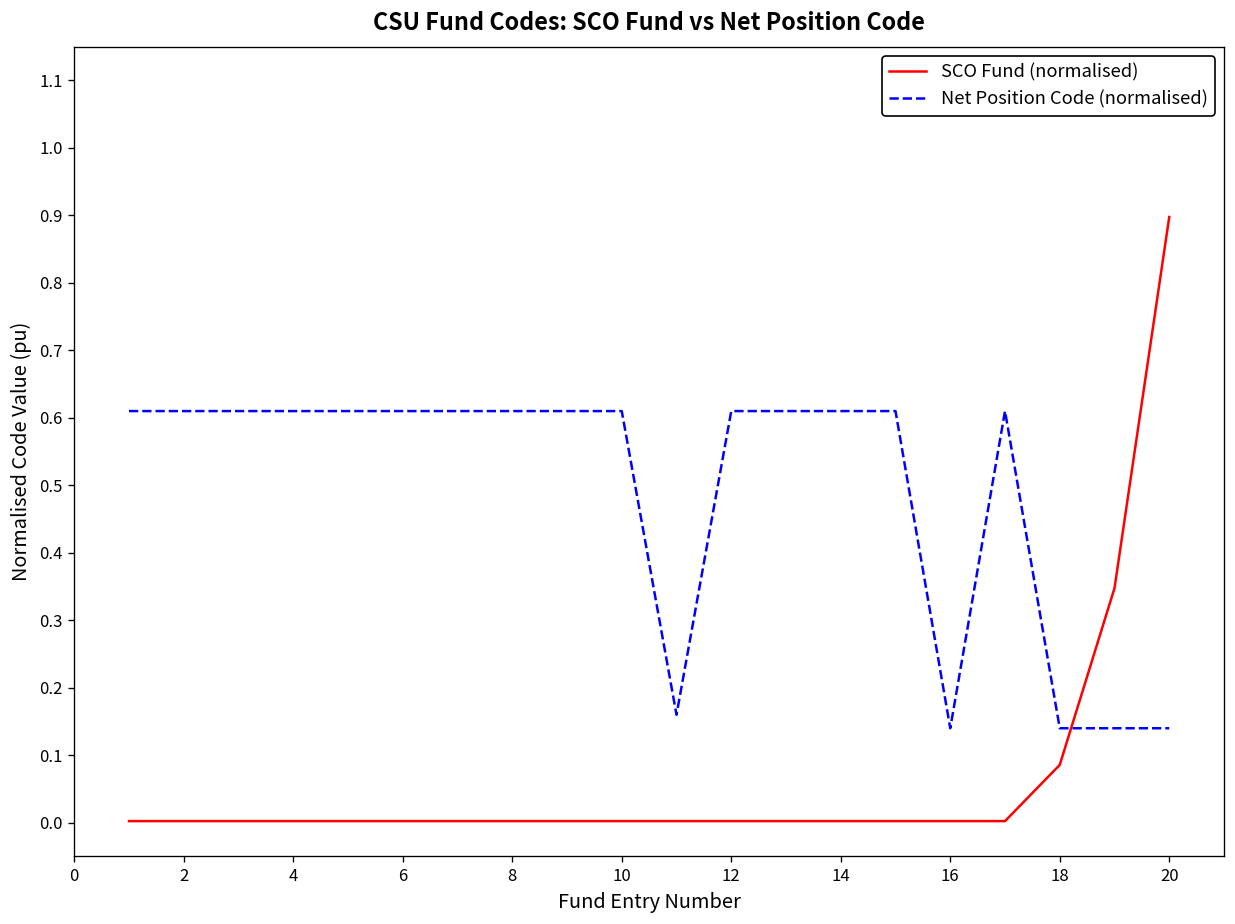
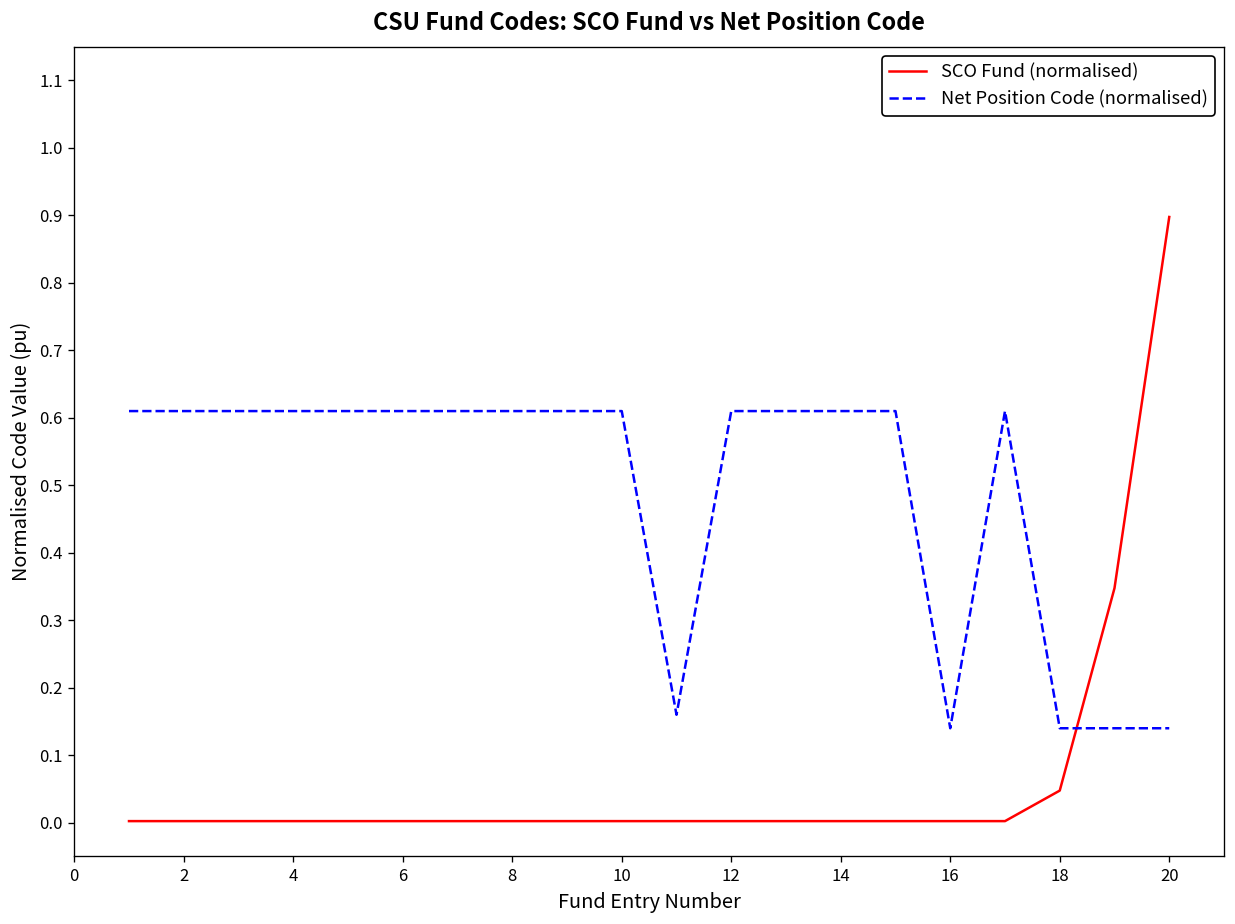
SCO Fund (normalised), 18: 0.09 -> 0.05
